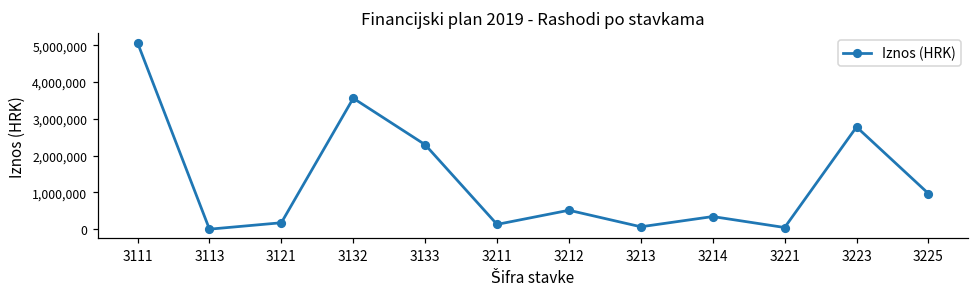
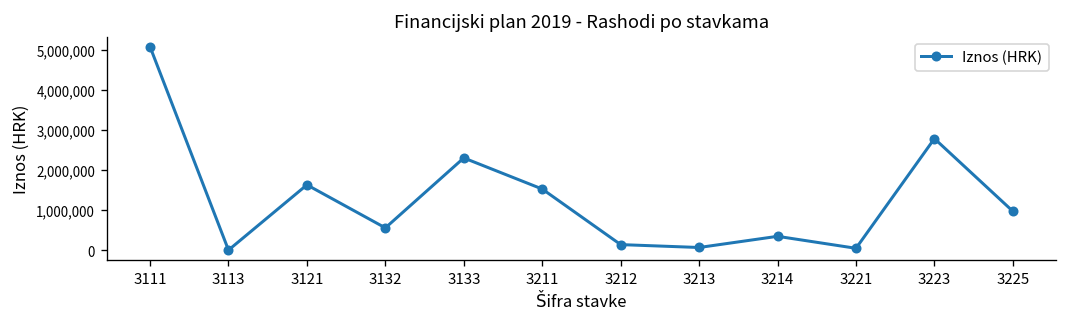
3121: 200,000 -> 1,600,000
3132: 3,600,000 -> 600,000
3211: 100,000 -> 1,500,000
3212: 500,000 -> 100,000
